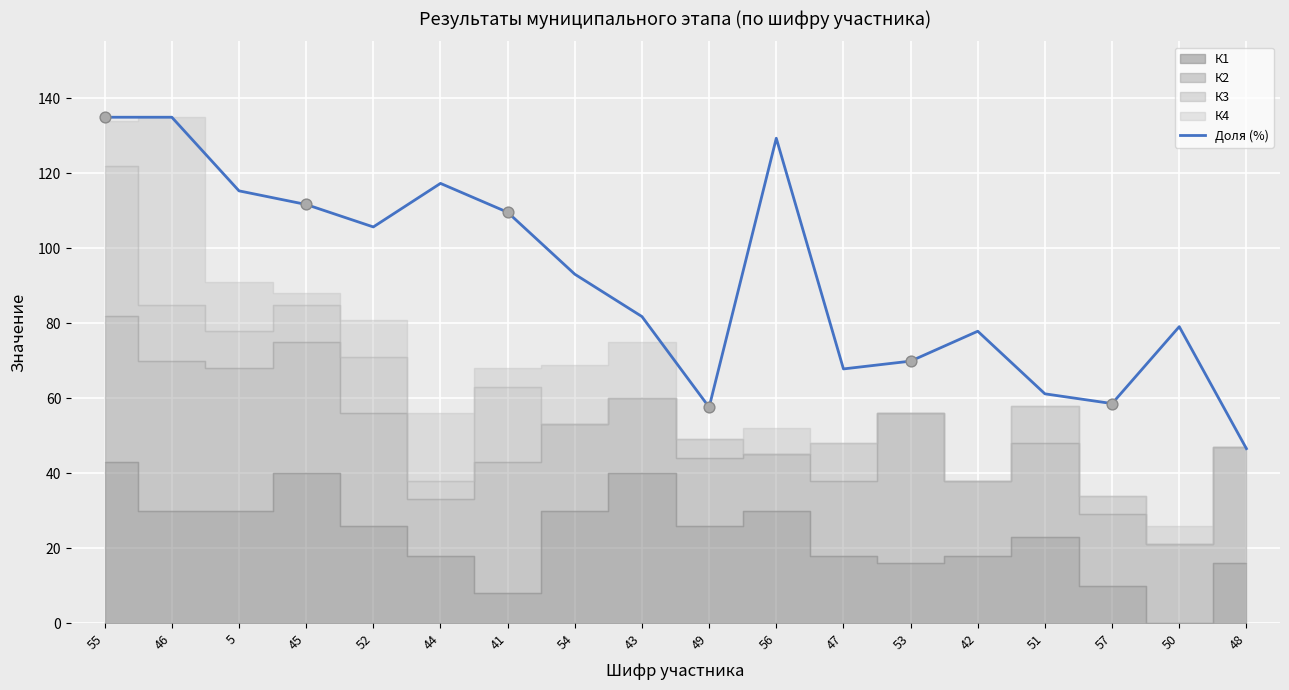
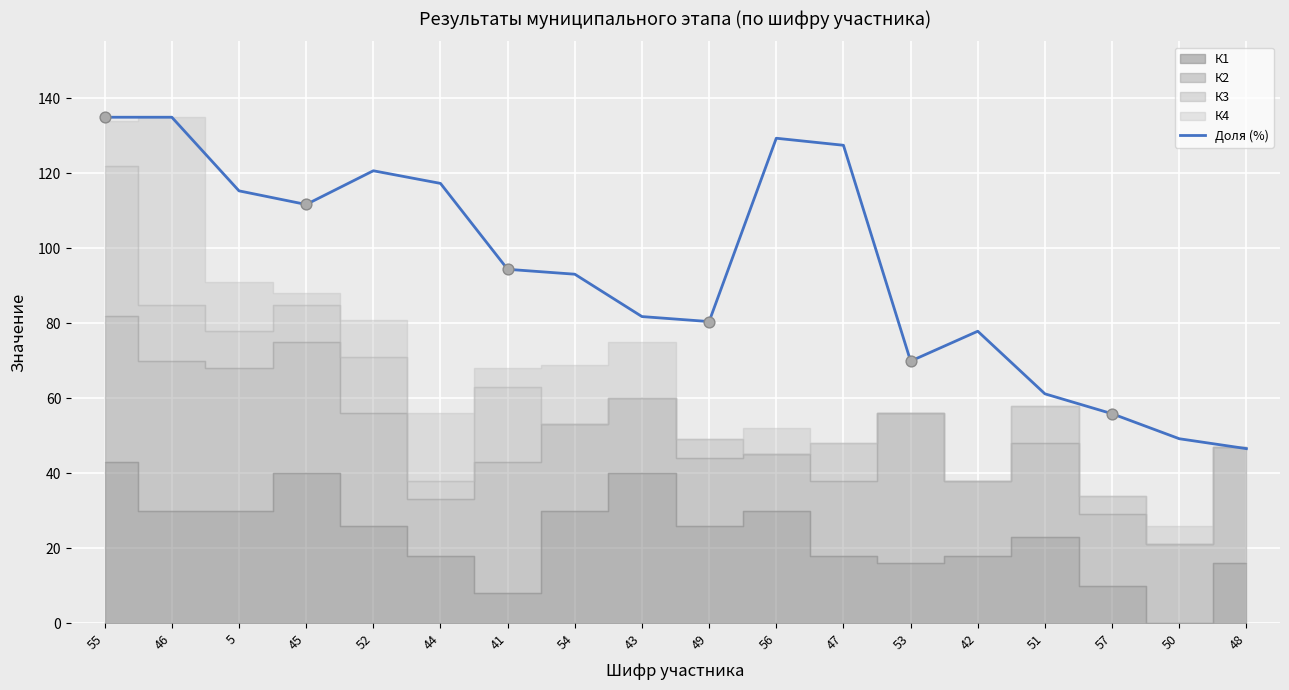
Доля (%), 52: 106 -> 121
Доля (%), 41: 110 -> 94
Доля (%), 49: 58 -> 80
Доля (%), 47: 68 -> 128
Доля (%), 57: 59 -> 56
Доля (%), 50: 79 -> 49
